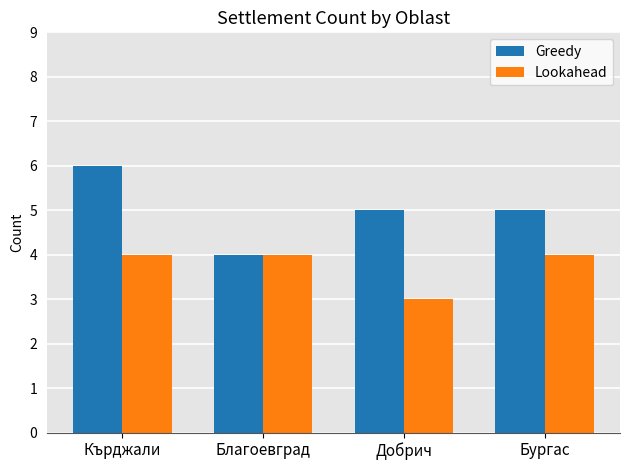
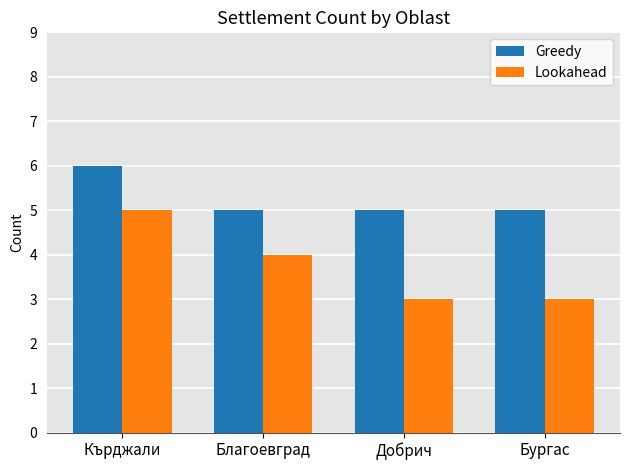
Lookahead, Кърджали: 4 -> 5
Greedy, Благоевград: 4 -> 5
Lookahead, Бургас: 4 -> 3
